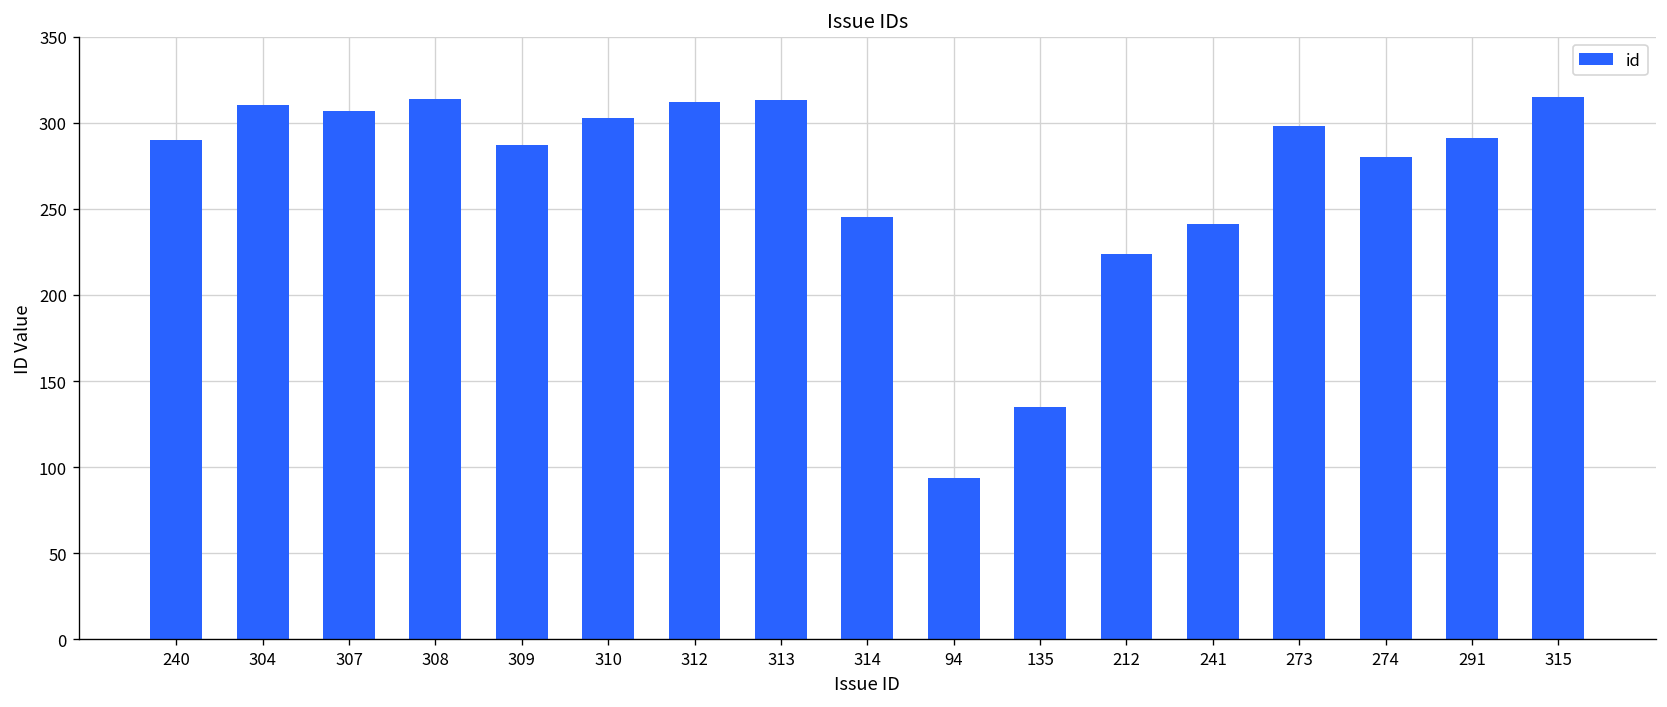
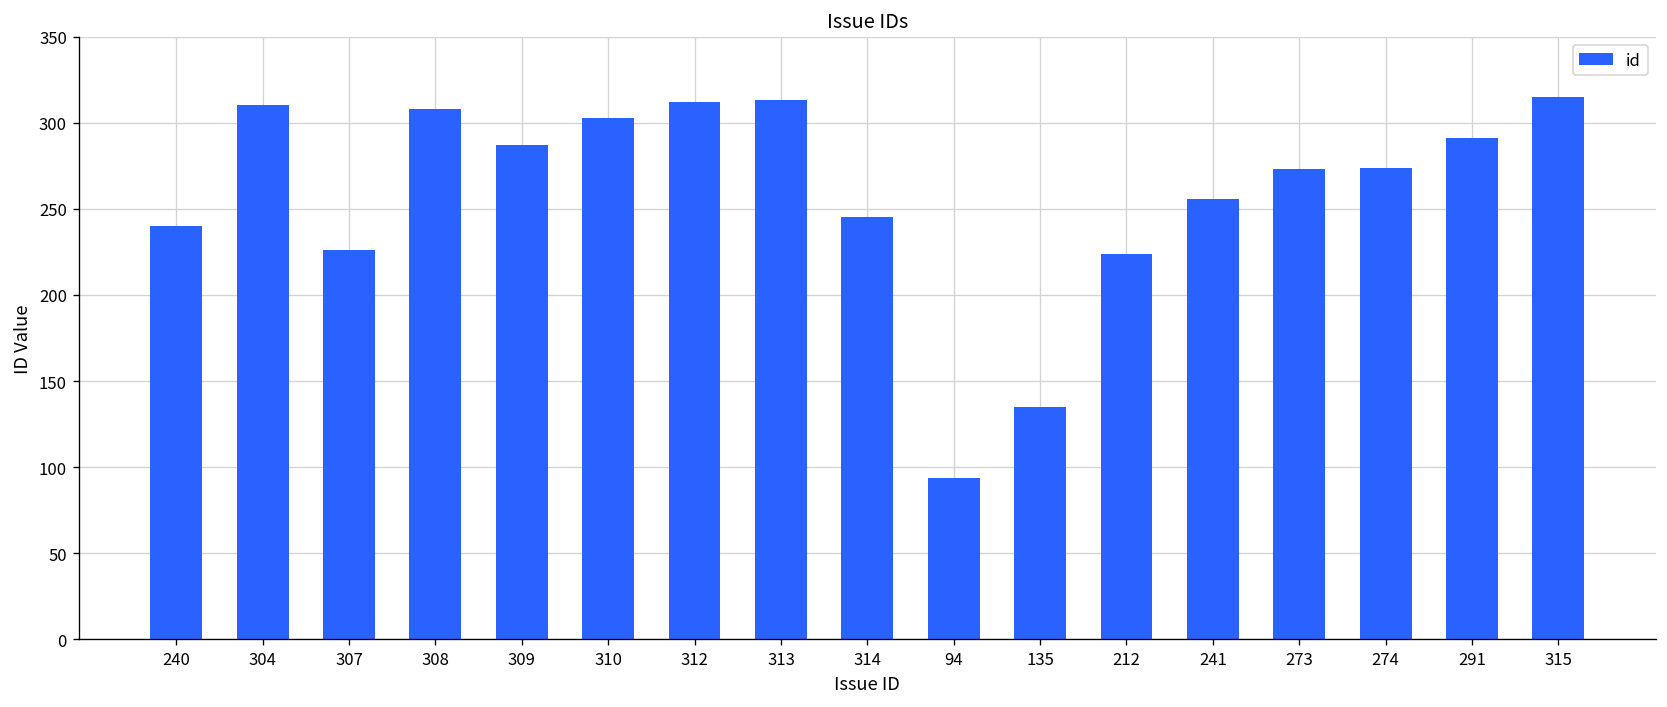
240: 290 -> 240
307: 307 -> 226
308: 314 -> 308
241: 241 -> 256
273: 298 -> 273
274: 280 -> 274
